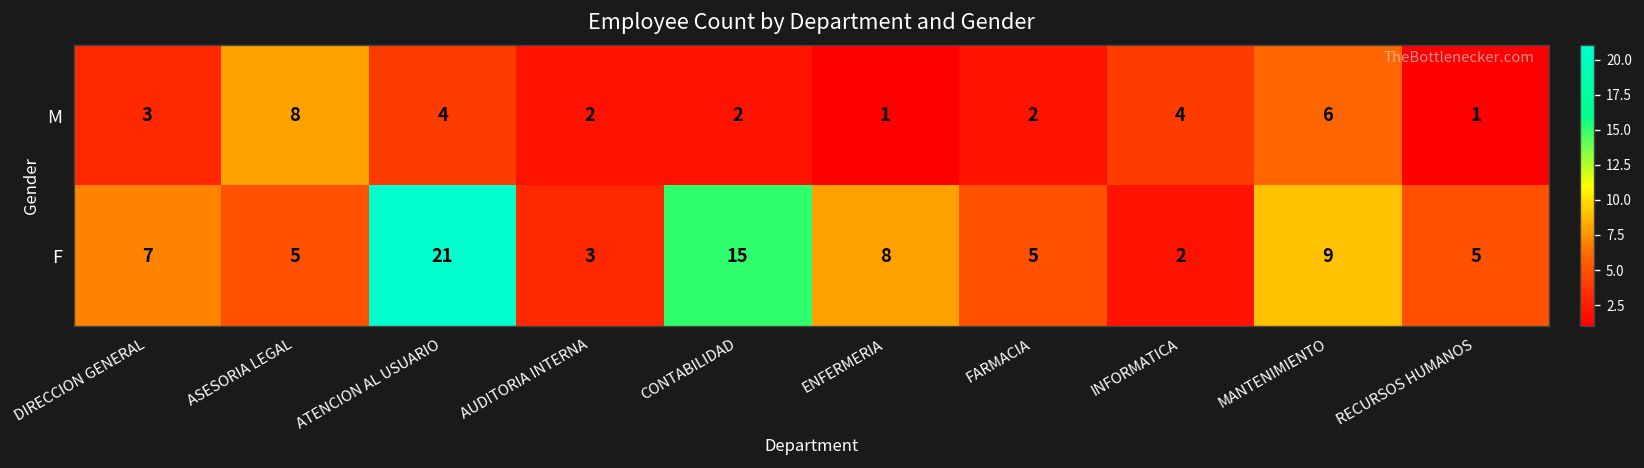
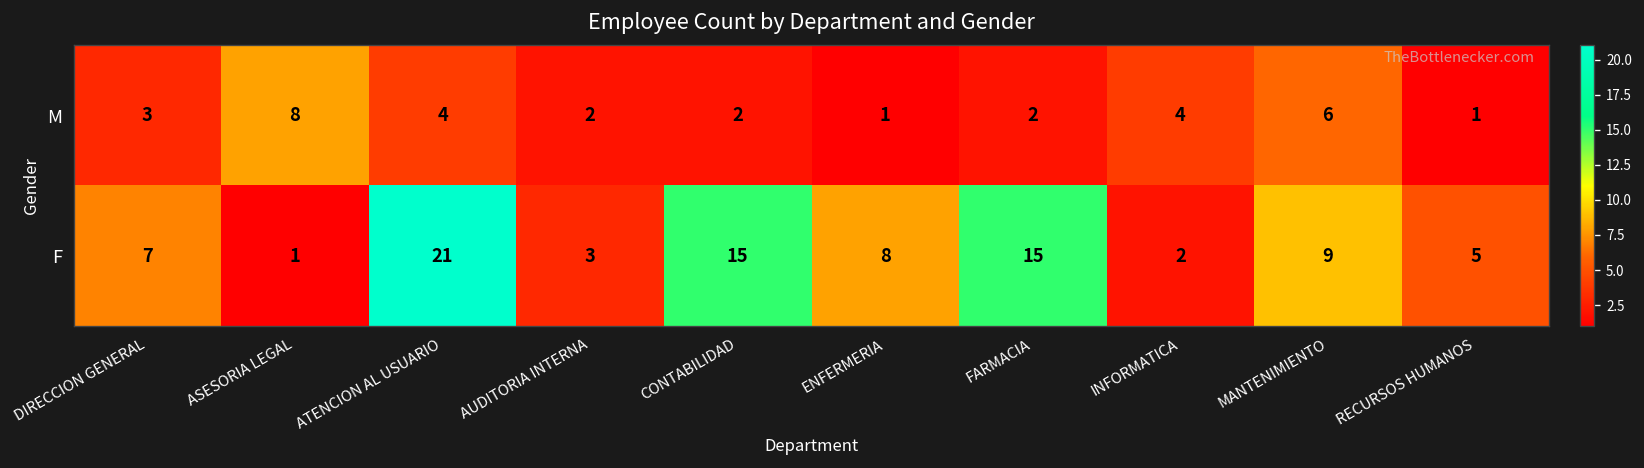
F, ASESORIA LEGAL: 5 -> 1
F, FARMACIA: 5 -> 15
